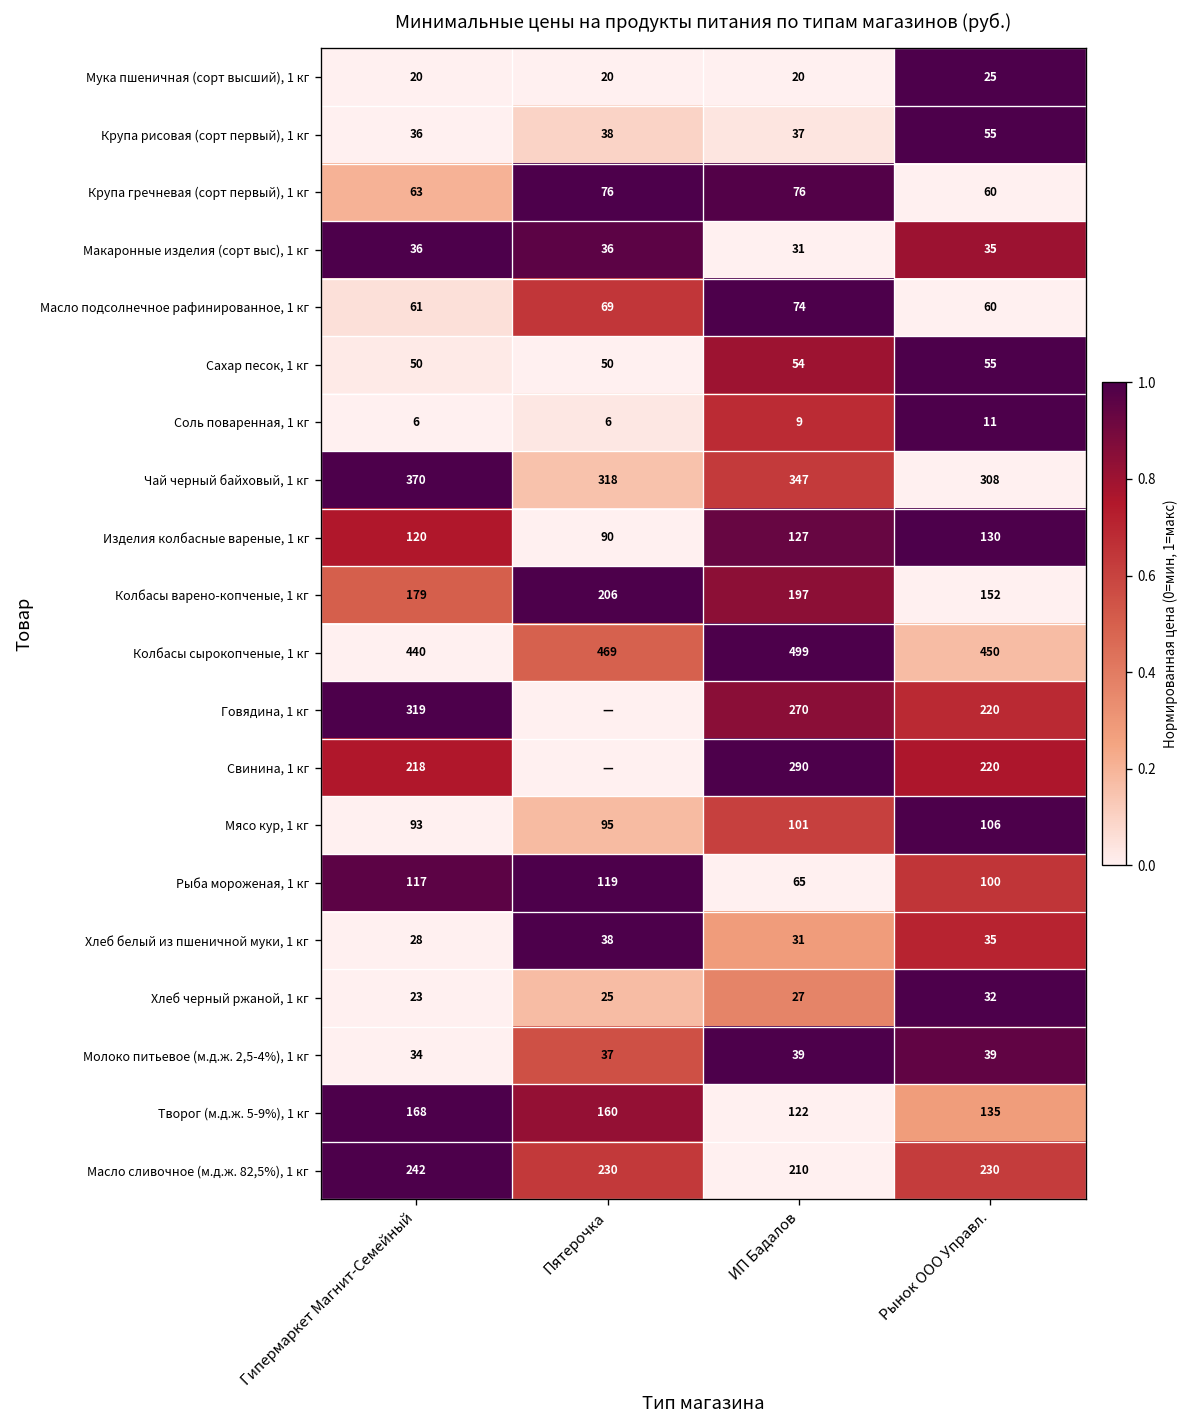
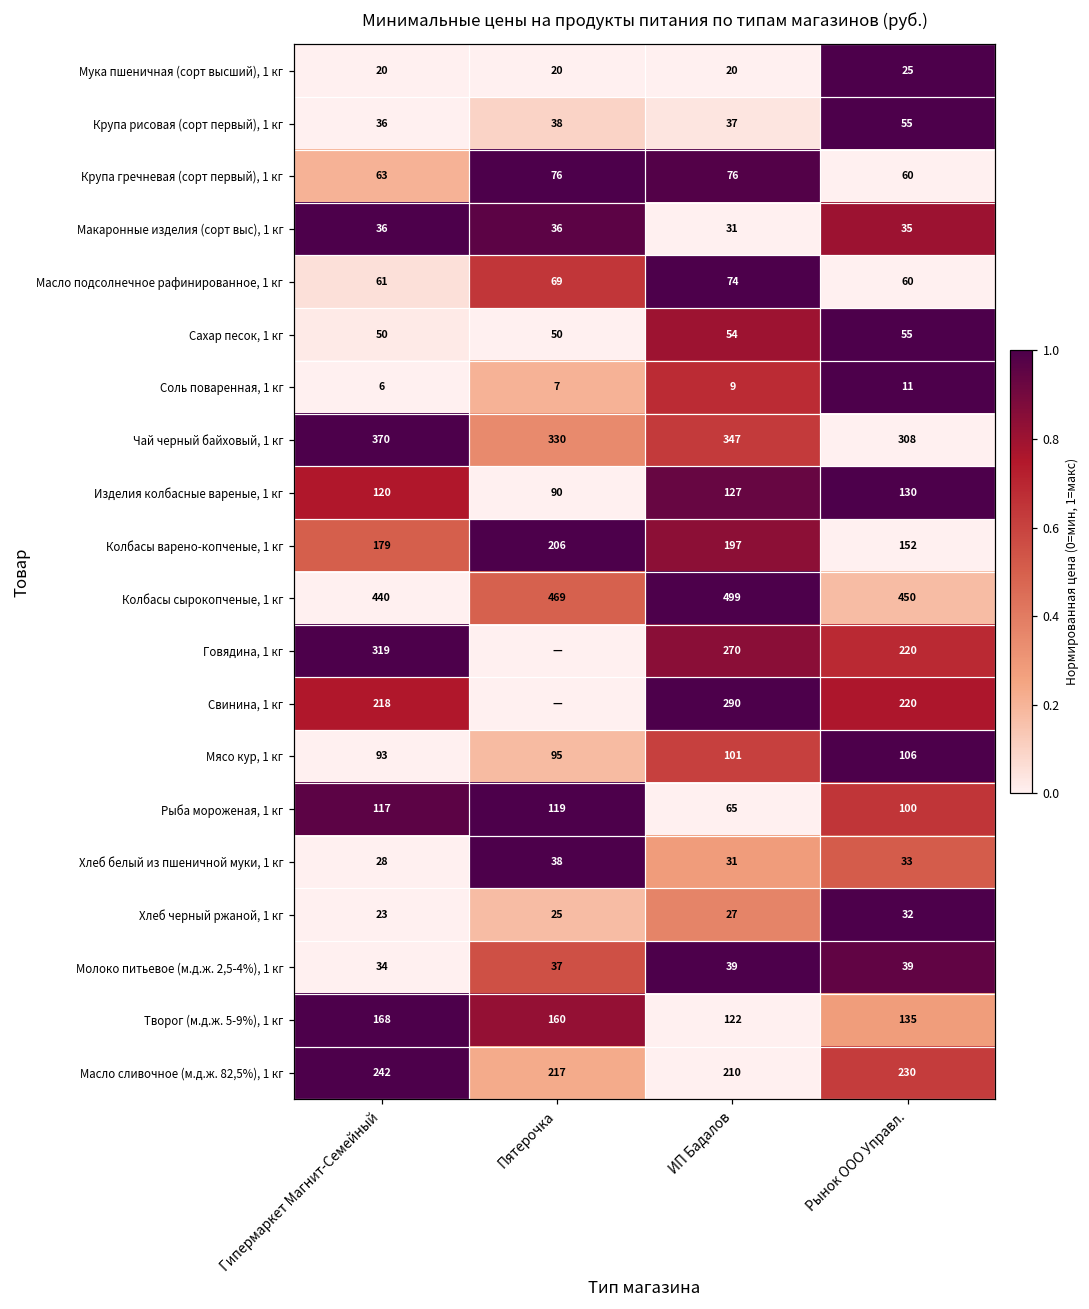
Соль поваренная, 1 кг, Пятерочка: 6 -> 7
Чай черный байховый, 1 кг, Пятерочка: 318 -> 330
Хлеб белый из пшеничной муки, 1 кг, Рынок ООО Управл.: 35 -> 33
Масло сливочное (м.д.ж. 82,5%), 1 кг, Пятерочка: 230 -> 217
